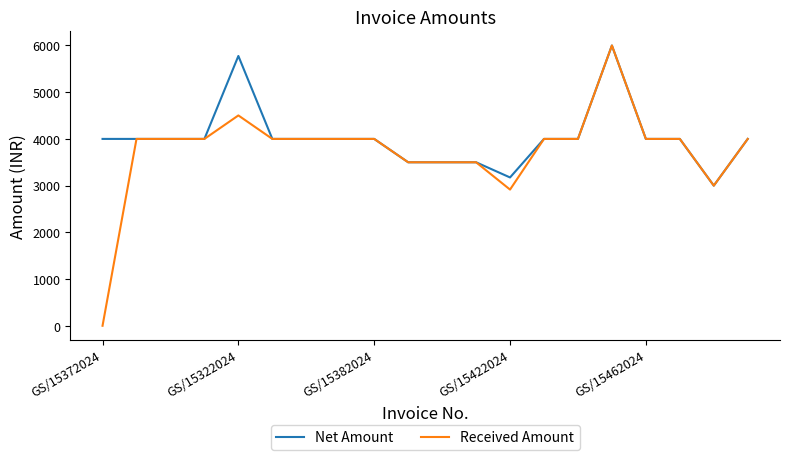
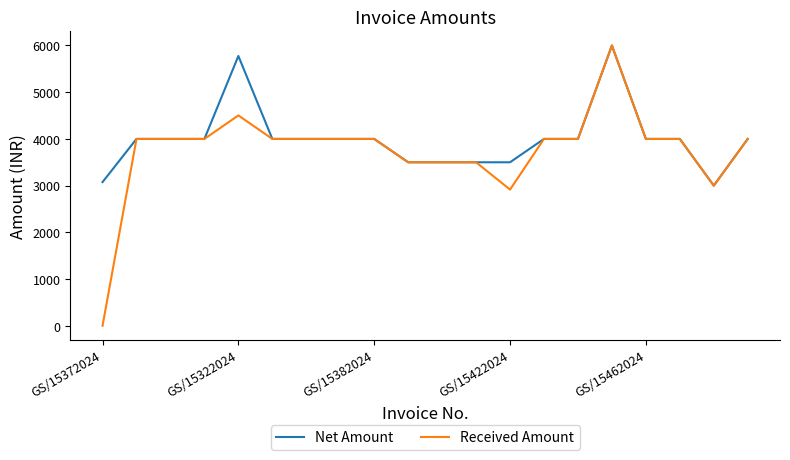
Net Amount, GS/15372024: 4000 -> 3100
Net Amount, GS/15422024: 3200 -> 3500
